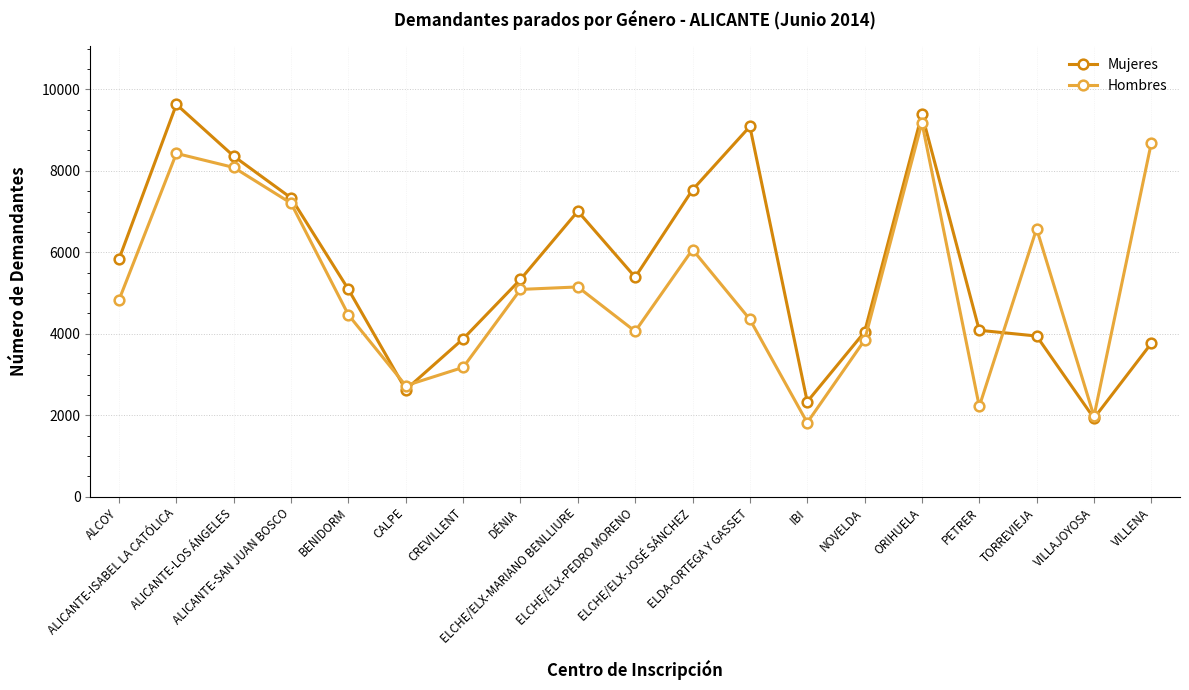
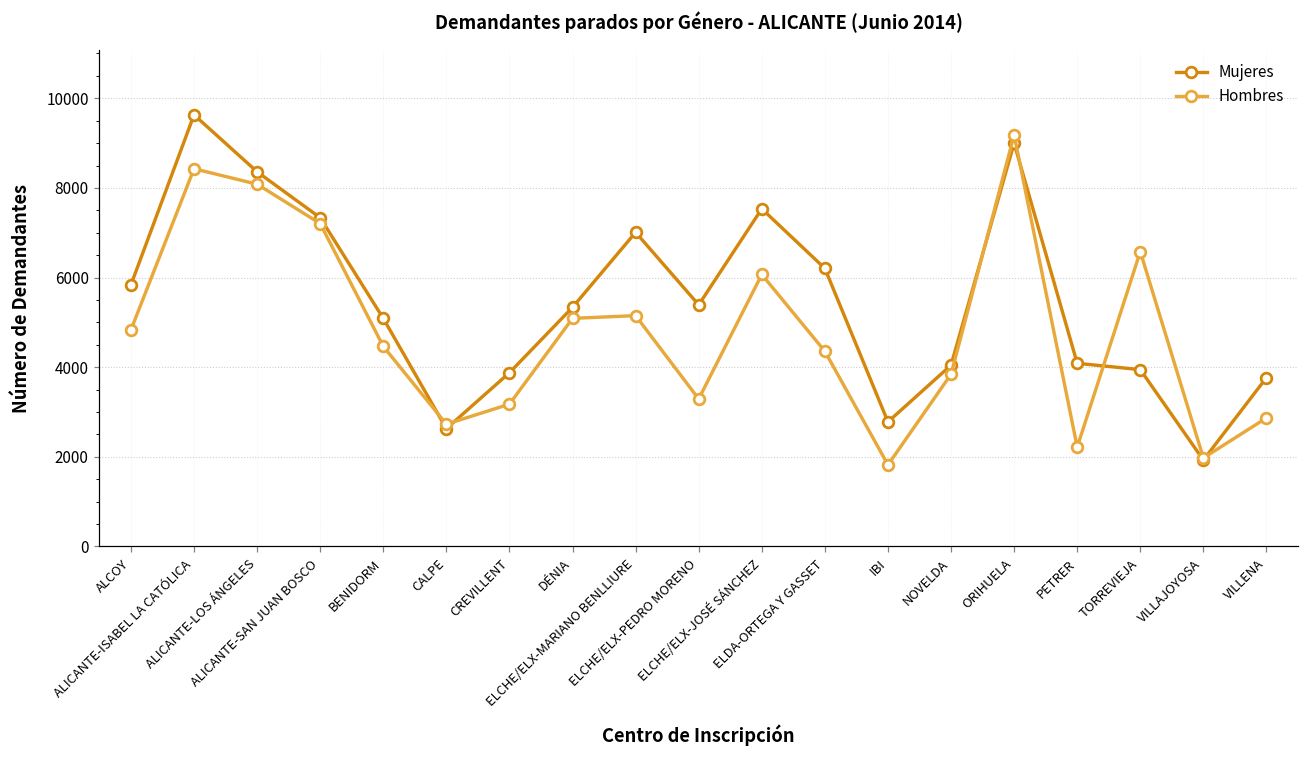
Hombres, ELCHE/ELX-PEDRO MORENO: 4100 -> 3300
Mujeres, ELDA-ORTEGA Y GASSET: 9100 -> 6200
Mujeres, IBI: 2300 -> 2800
Mujeres, ORIHUELA: 9400 -> 9000
Hombres, VILLENA: 8700 -> 2900
